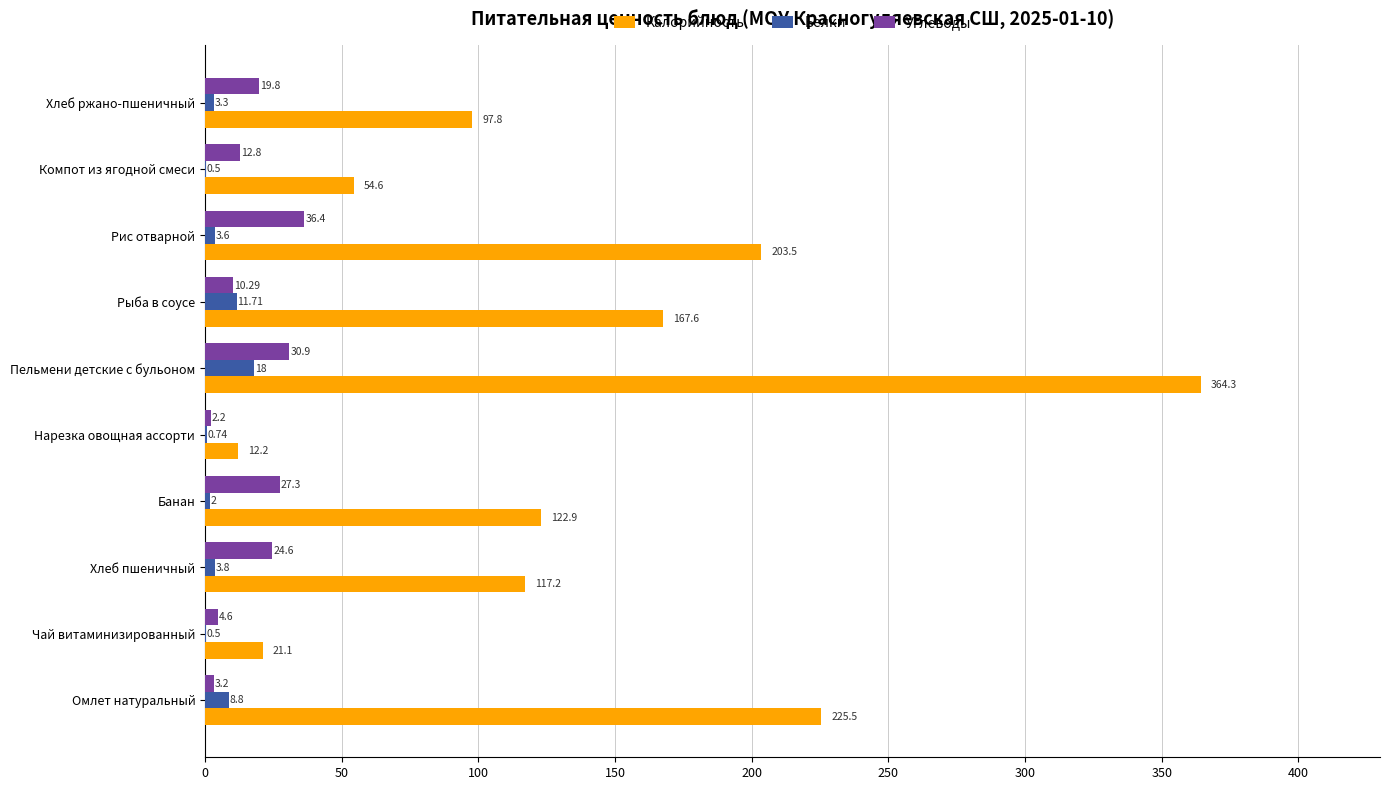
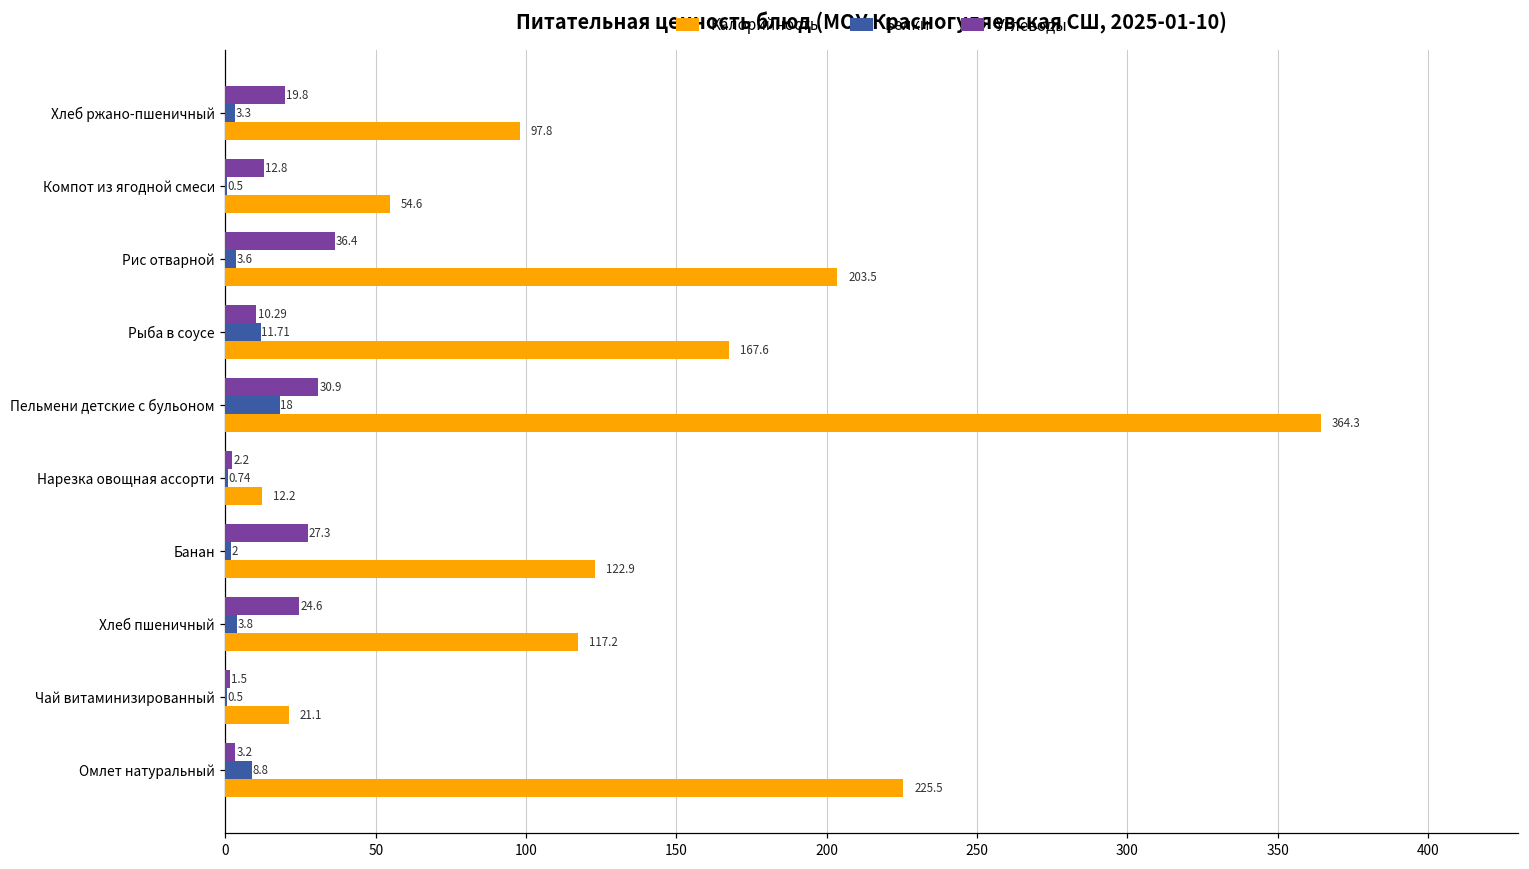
Углеводы, Чай витаминизированный: 4.6 -> 1.5
